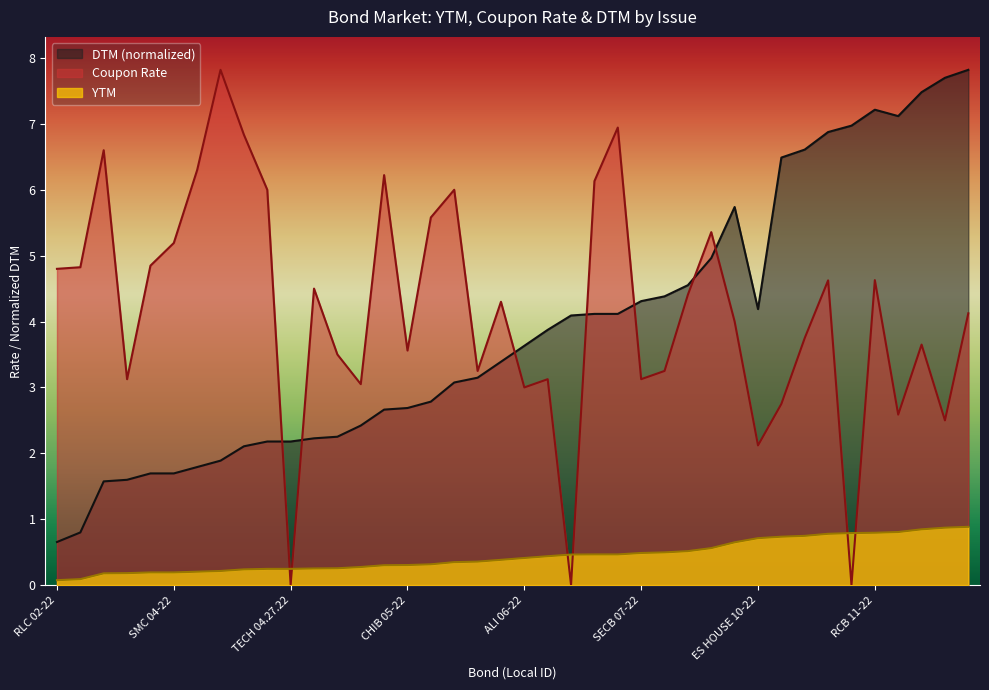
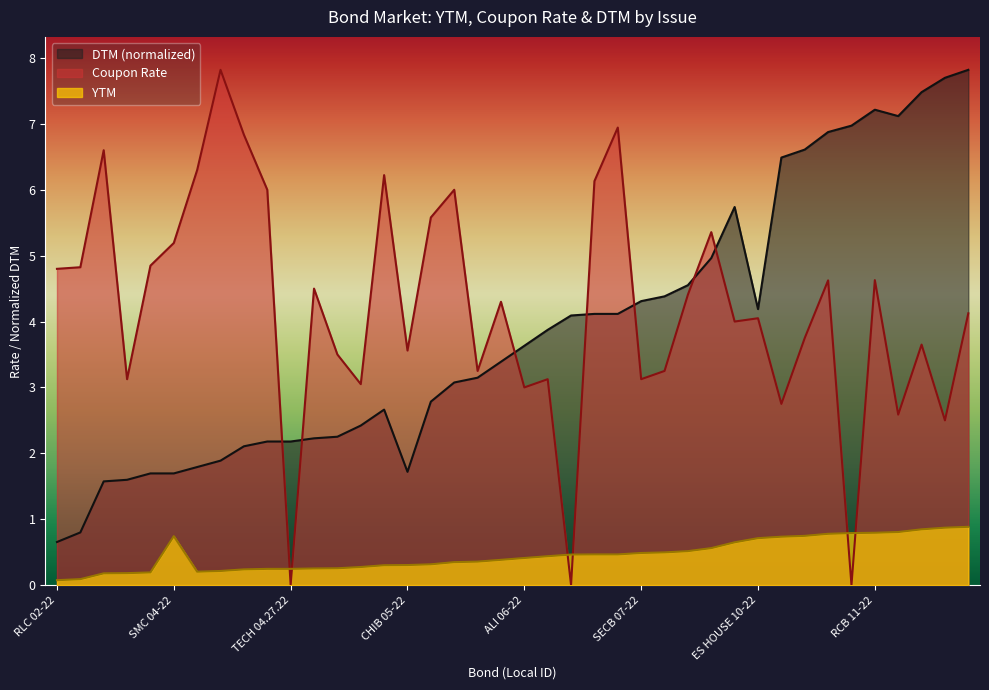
YTM, SMC 04-22: 0.2 -> 0.7
DTM (normalized), CHIB 05-22: 2.7 -> 1.7
Coupon Rate, ES HOUSE 10-22: 2.1 -> 4.1
